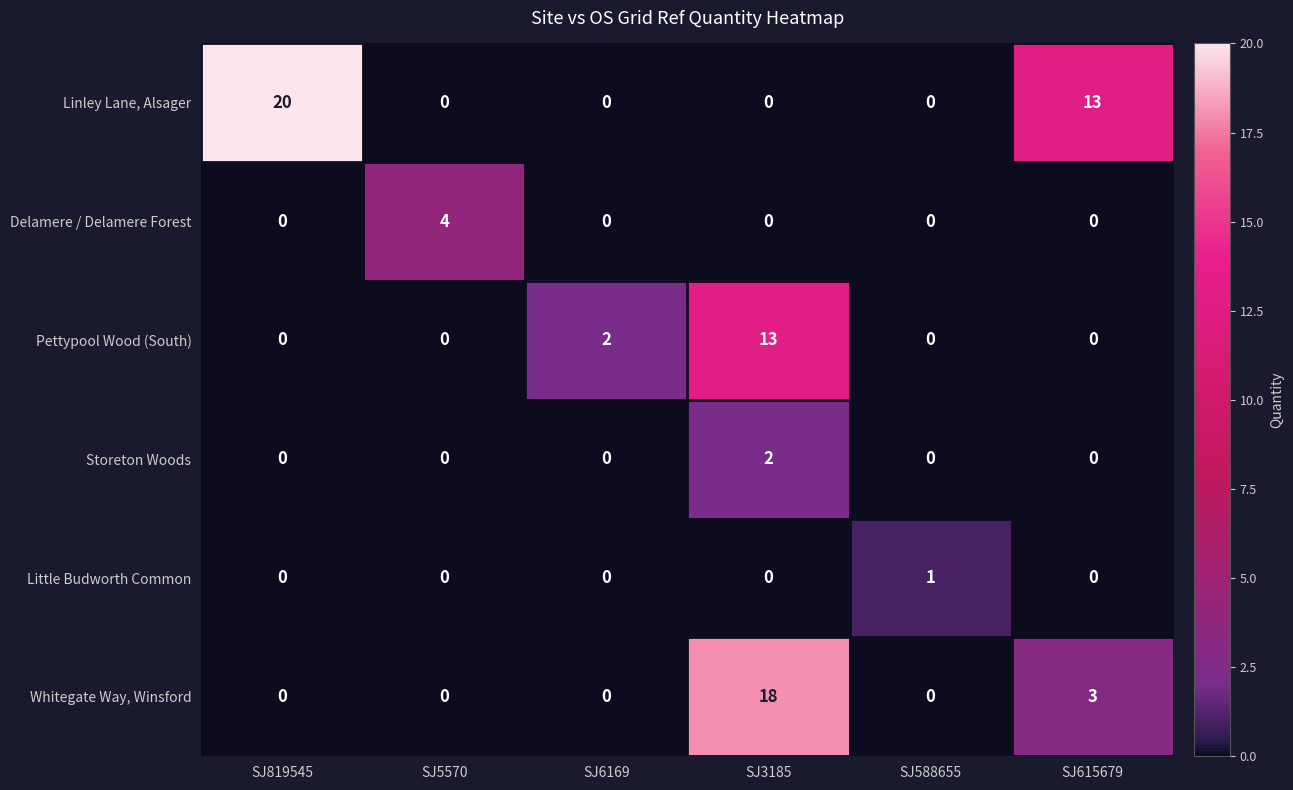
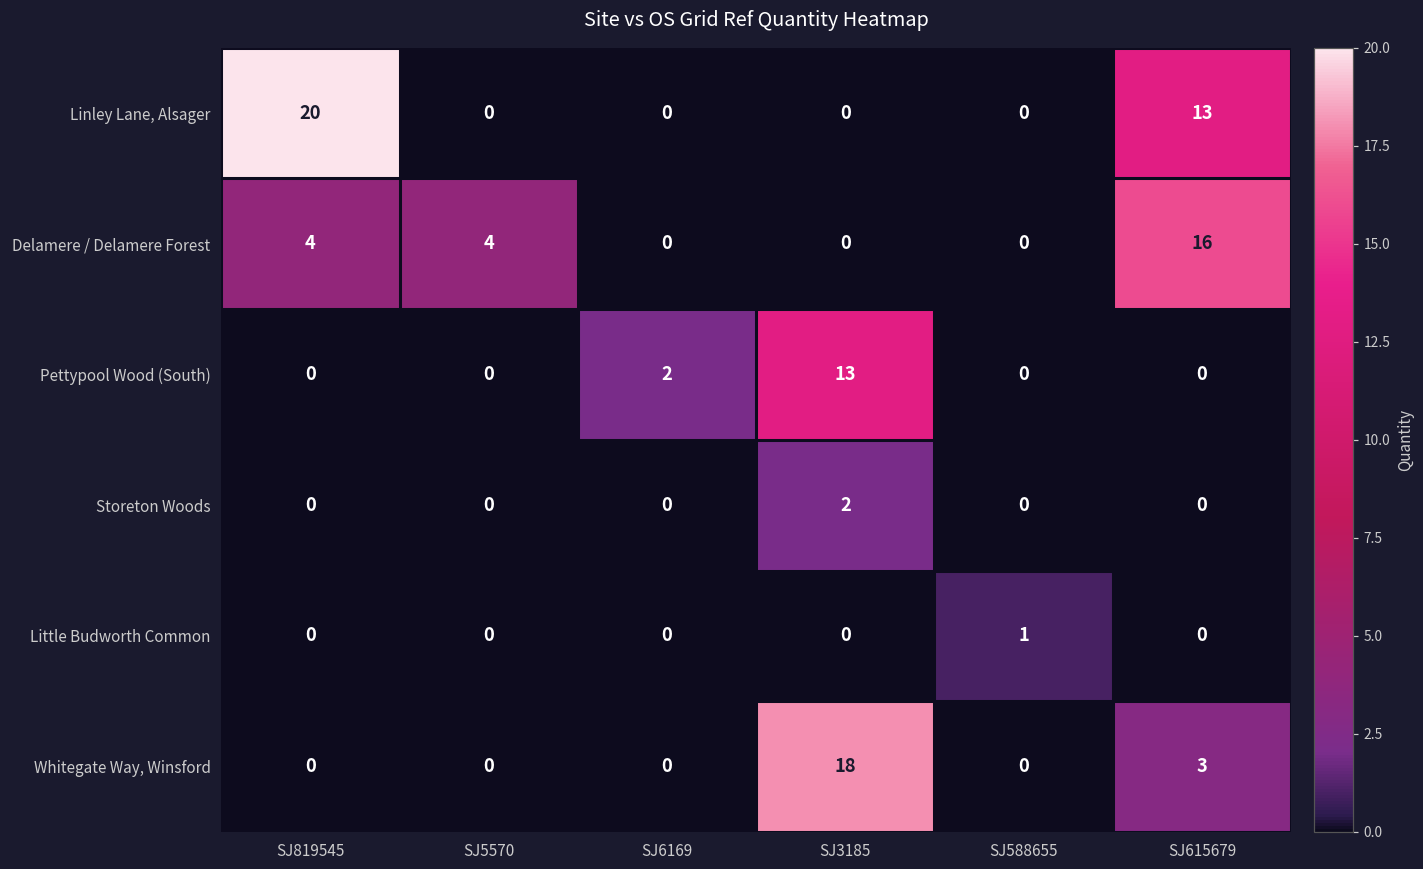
Delamere / Delamere Forest, SJ819545: 0 -> 4
Delamere / Delamere Forest, SJ615679: 0 -> 16
